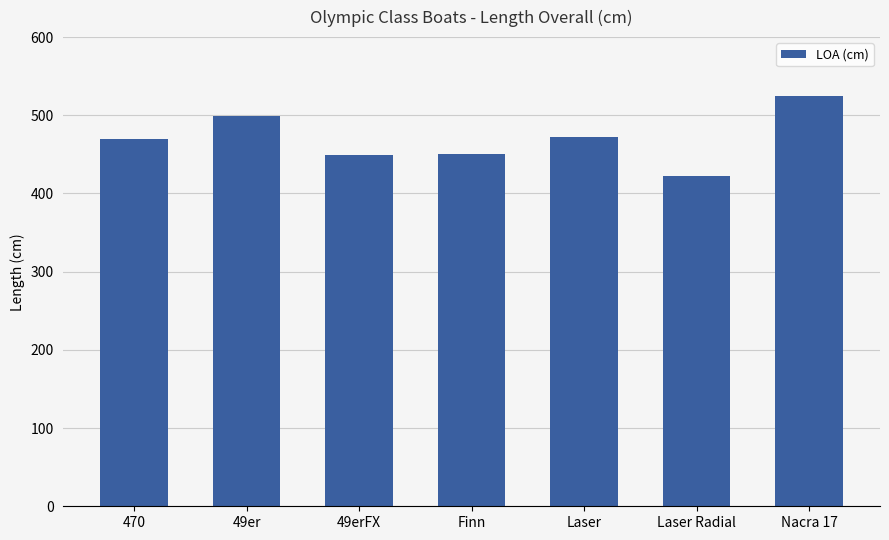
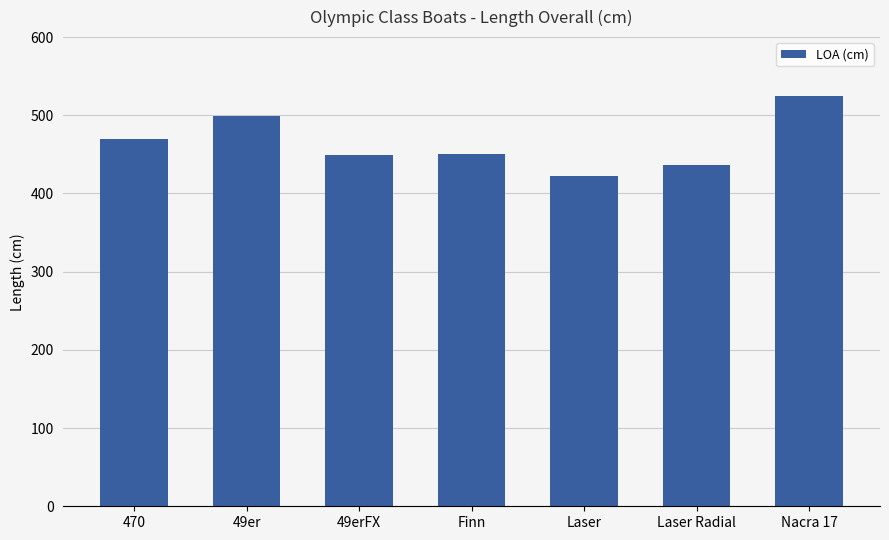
Laser: 470 -> 420
Laser Radial: 420 -> 440
